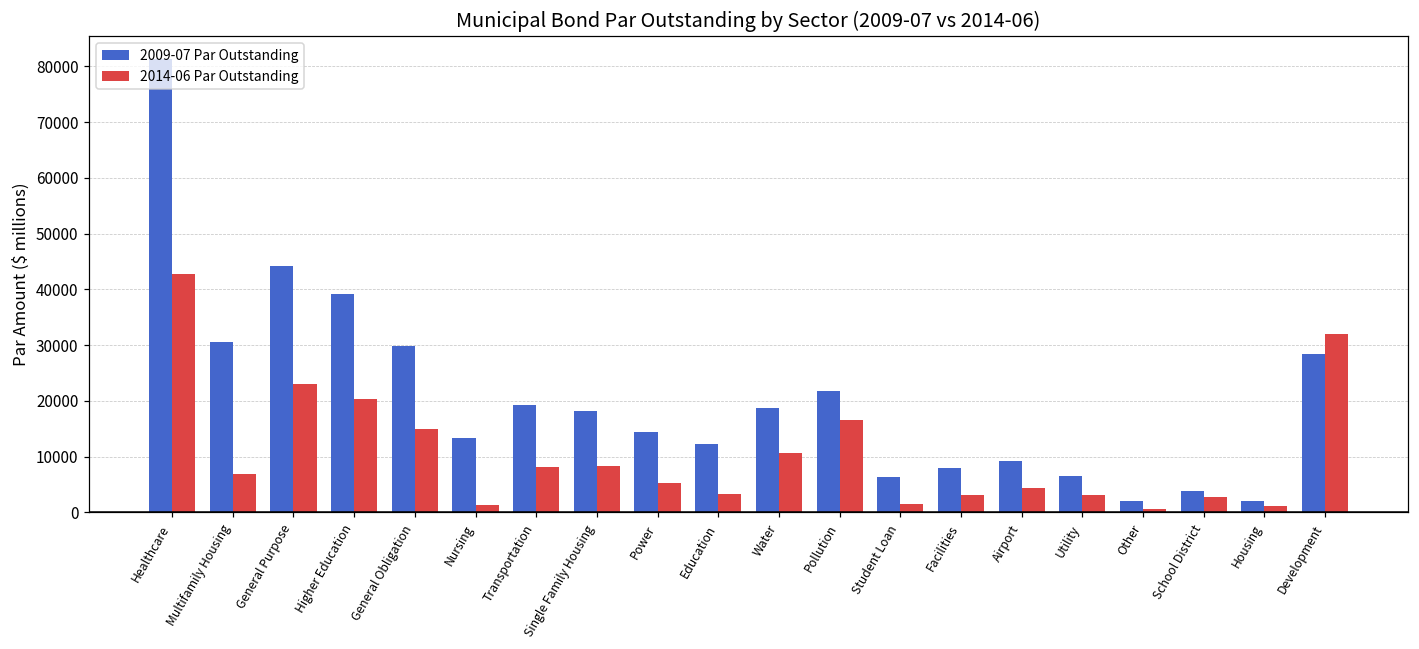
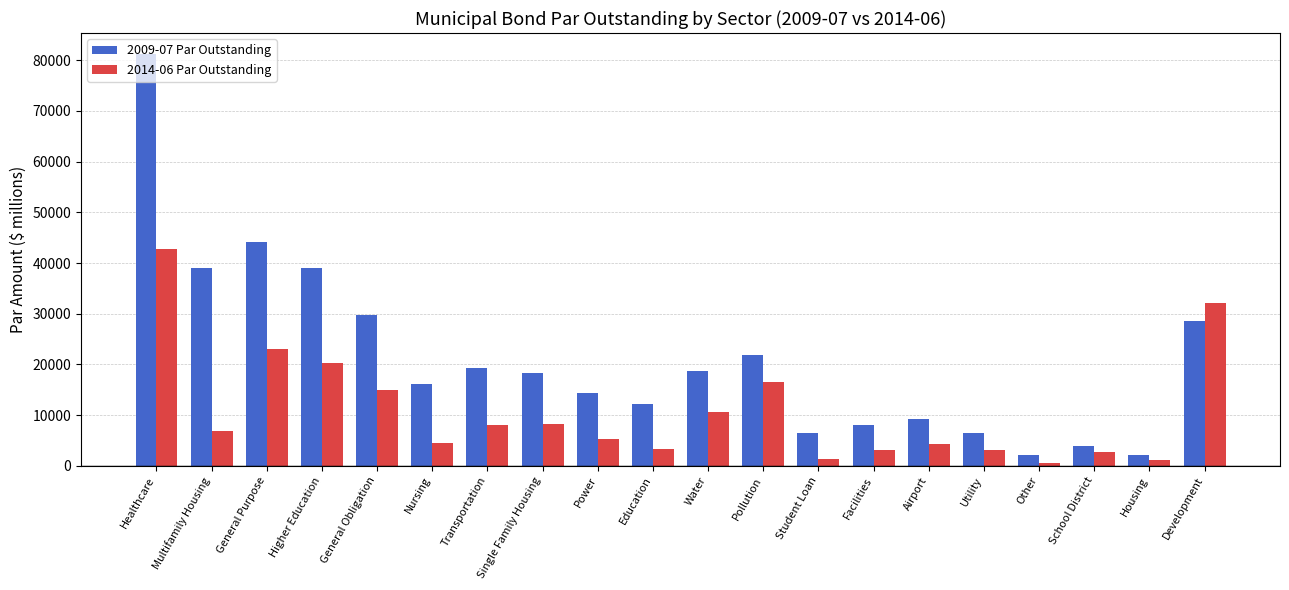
2009-07 Par Outstanding, Multifamily Housing: 31000 -> 39000
2009-07 Par Outstanding, Nursing: 13000 -> 16000
2014-06 Par Outstanding, Nursing: 1000 -> 5000
